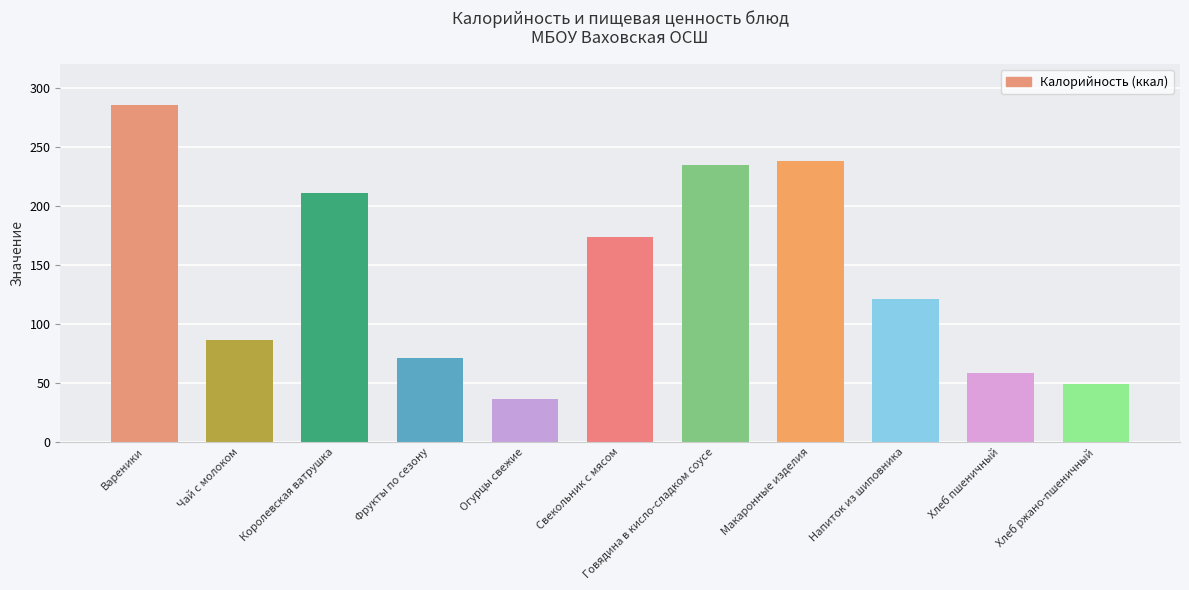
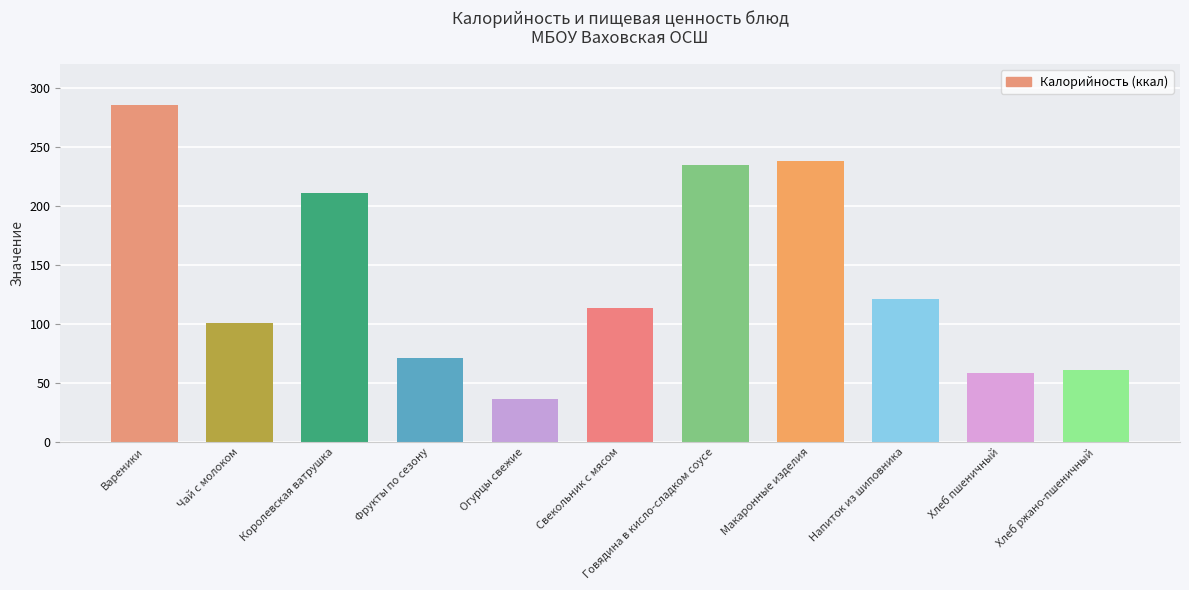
Чай с молоком: 86 -> 101
Свекольник с мясом: 173 -> 114
Хлеб ржано-пшеничный: 49 -> 61
